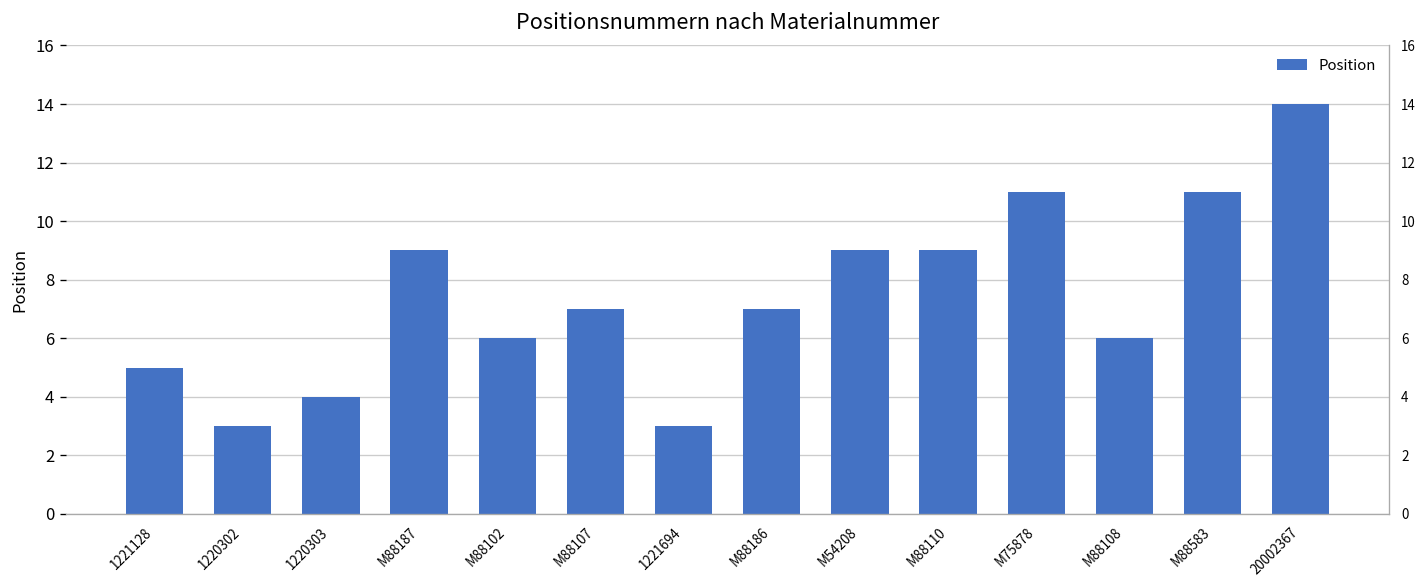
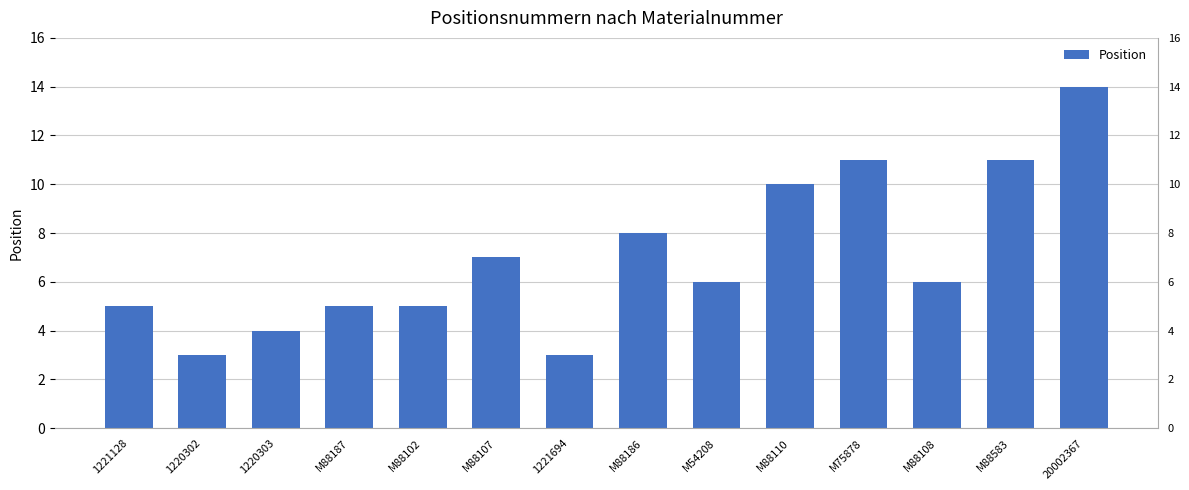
M88187: 9 -> 5
M88102: 6 -> 5
M88186: 7 -> 8
M54208: 9 -> 6
M88110: 9 -> 10
